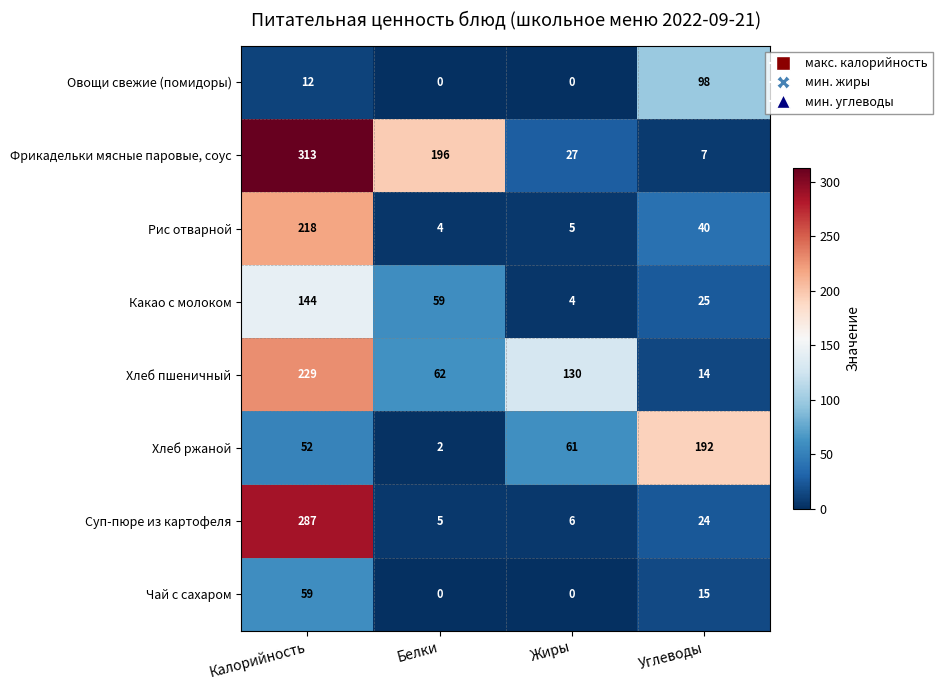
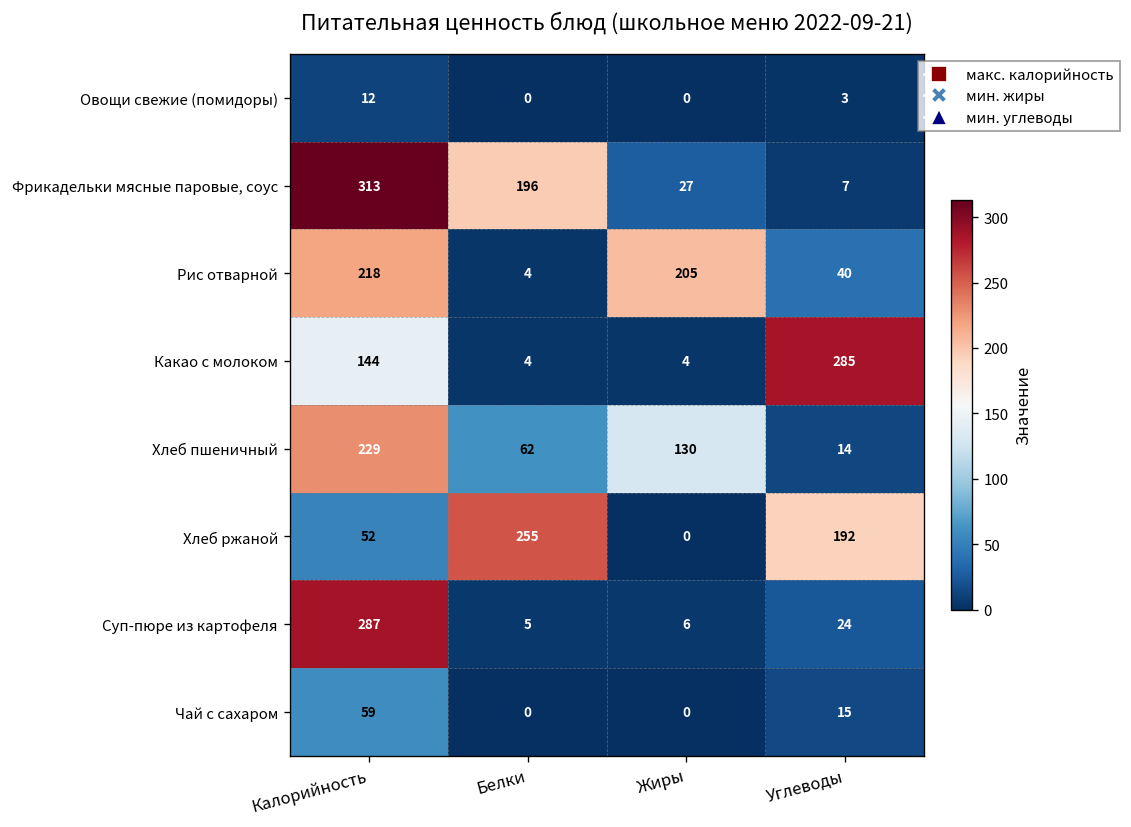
Овощи свежие (помидоры), Углеводы: 98 -> 3
Рис отварной, Жиры: 5 -> 205
Какао с молоком, Белки: 59 -> 4
Какао с молоком, Углеводы: 25 -> 285
Хлеб ржаной, Белки: 2 -> 255
Хлеб ржаной, Жиры: 61 -> 0
